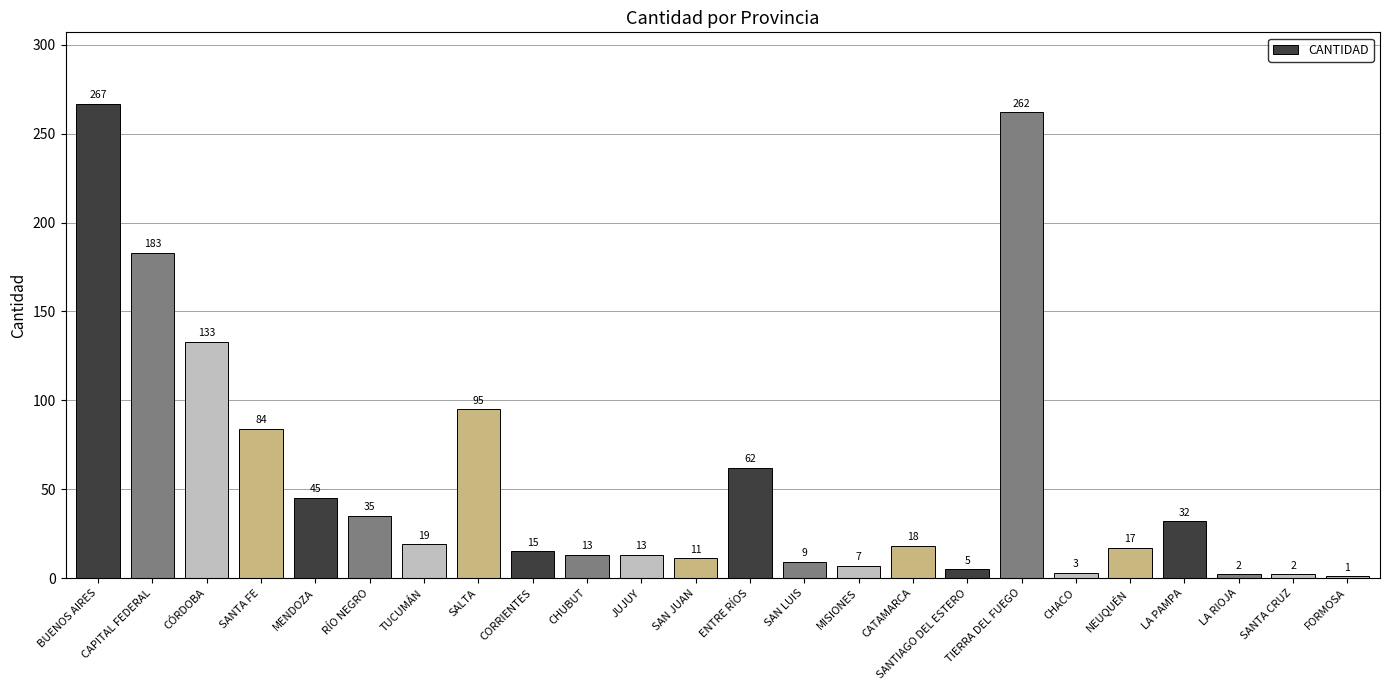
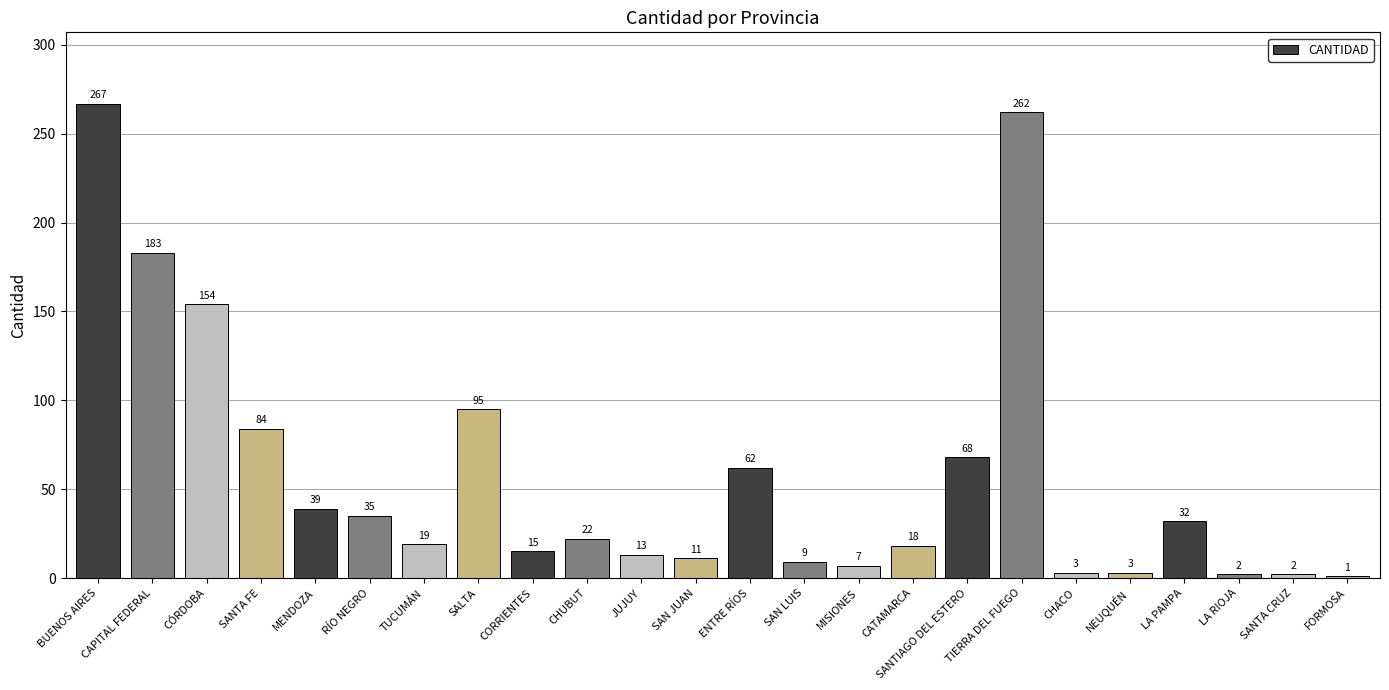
CÓRDOBA: 133 -> 154
MENDOZA: 45 -> 39
CHUBUT: 13 -> 22
SANTIAGO DEL ESTERO: 5 -> 68
NEUQUÉN: 17 -> 3
